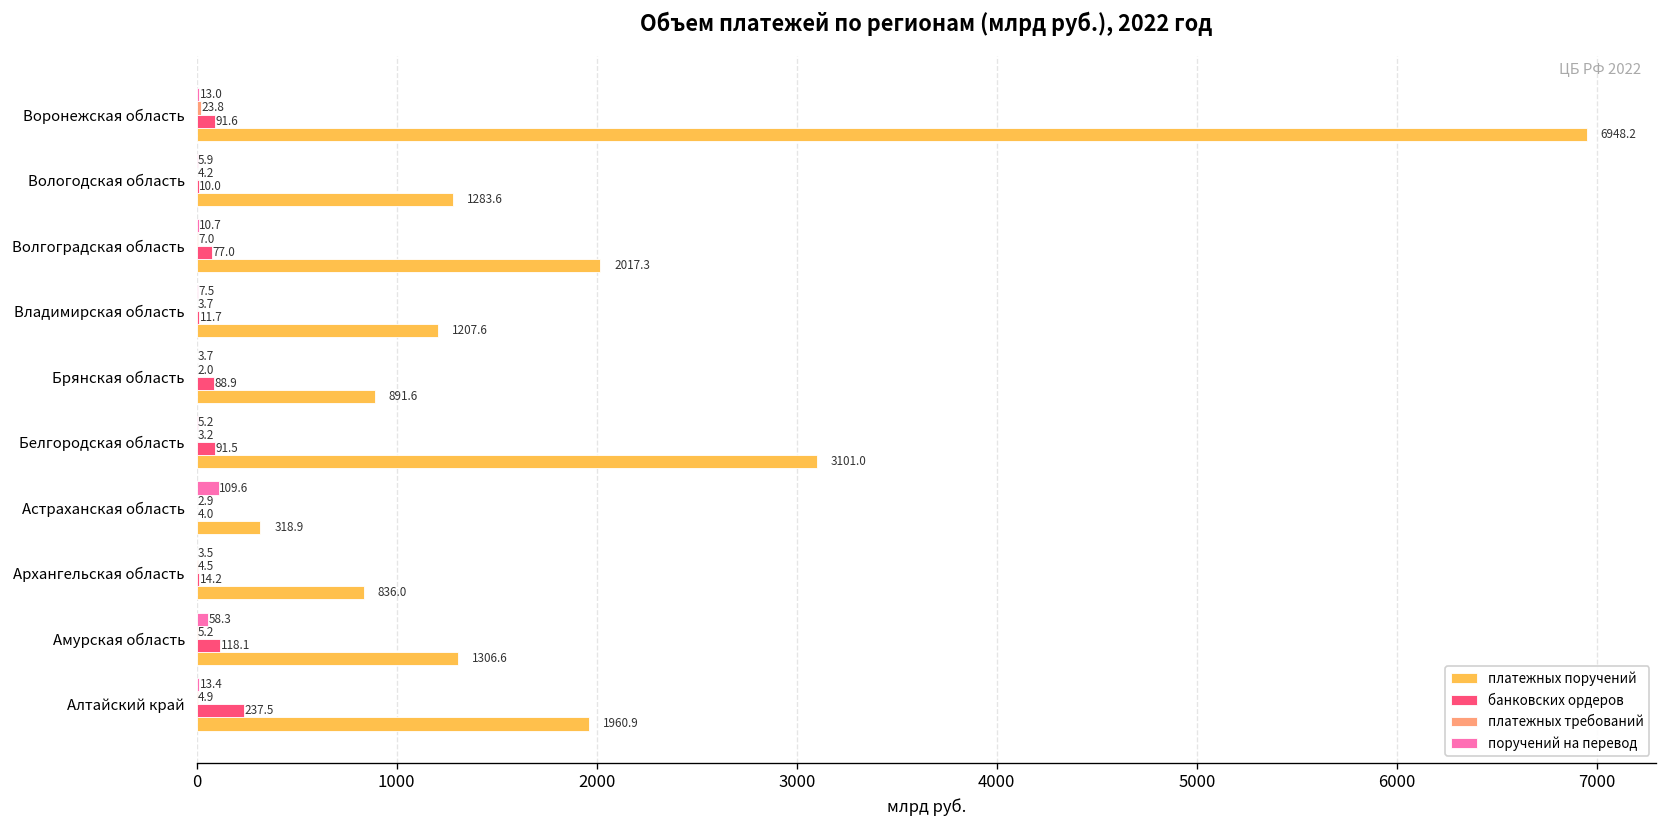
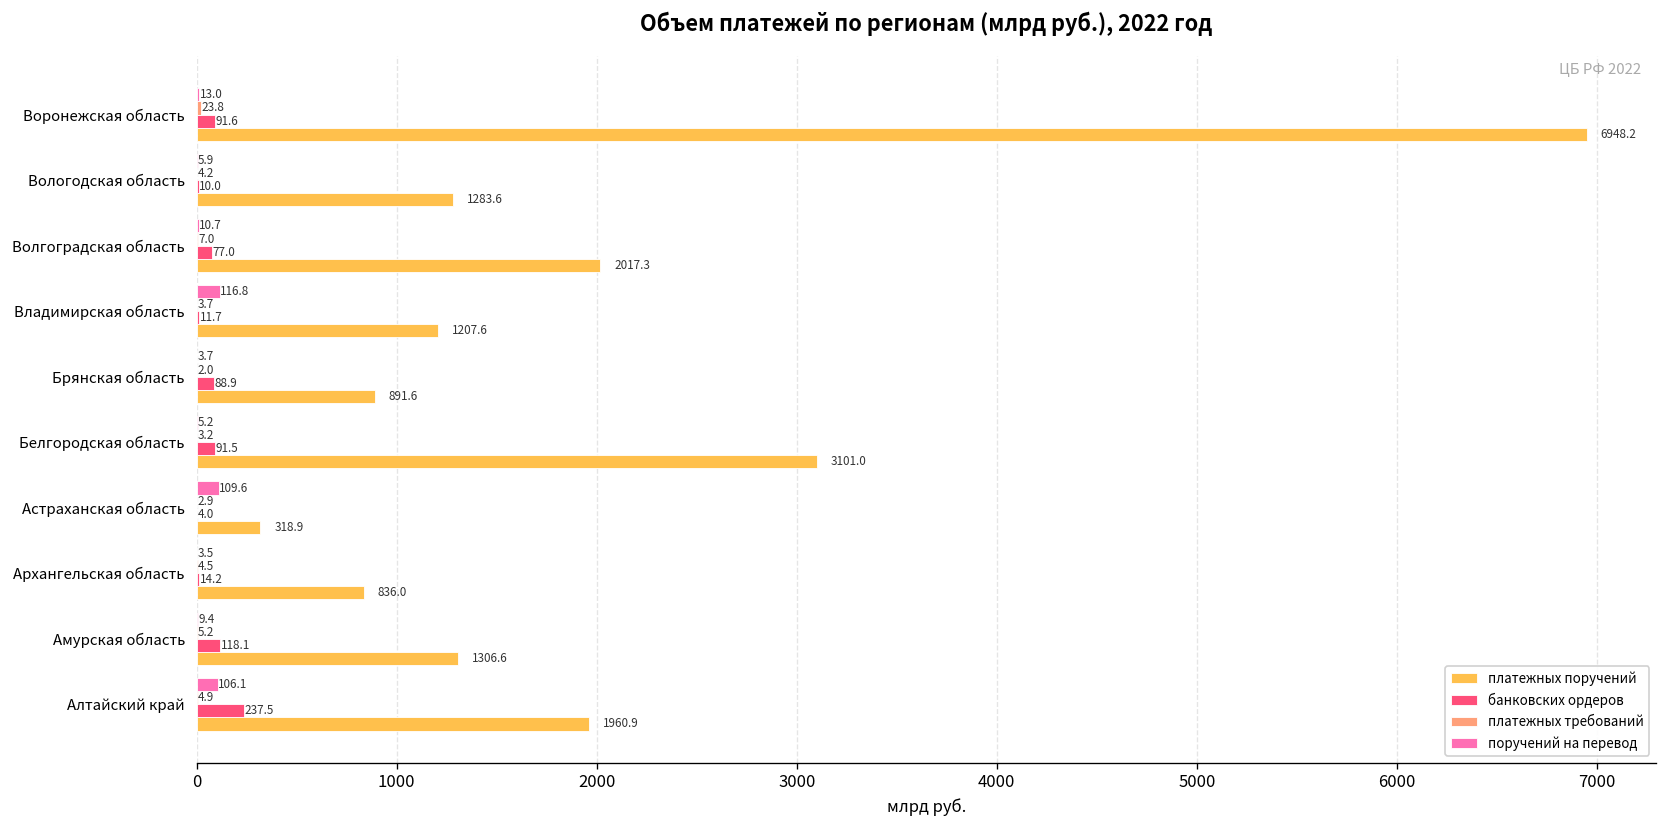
поручений на перевод, Владимирская область: 7.5 -> 116.8
поручений на перевод, Амурская область: 58.3 -> 9.4
поручений на перевод, Алтайский край: 13.4 -> 106.1
